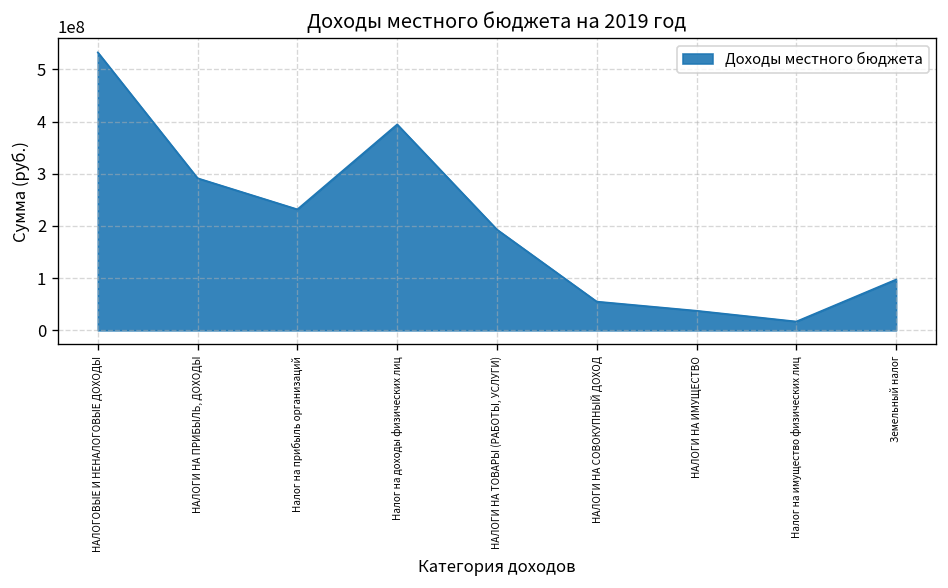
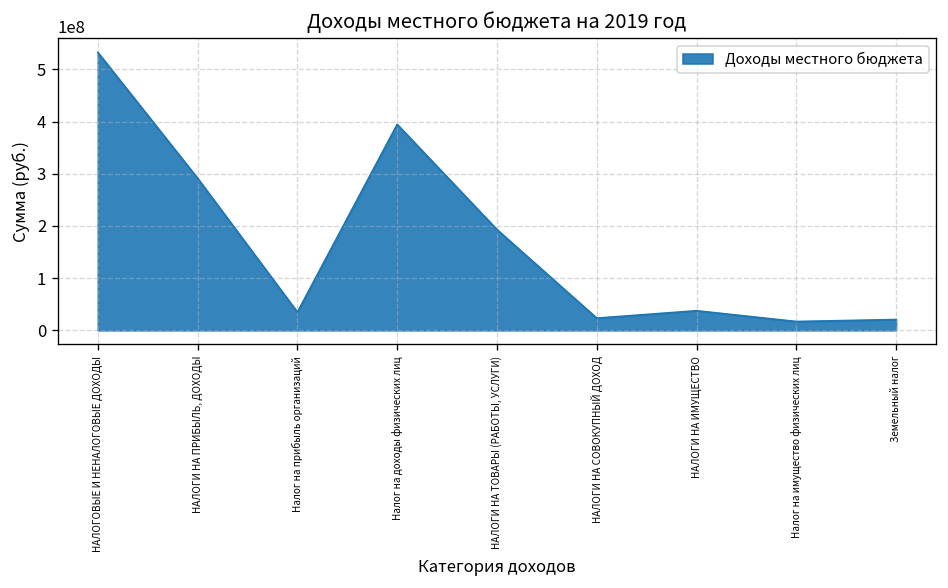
Налог на прибыль организаций: 230000000 -> 30000000
НАЛОГИ НА СОВОКУПНЫЙ ДОХОД: 60000000 -> 20000000
Земельный налог: 100000000 -> 20000000
